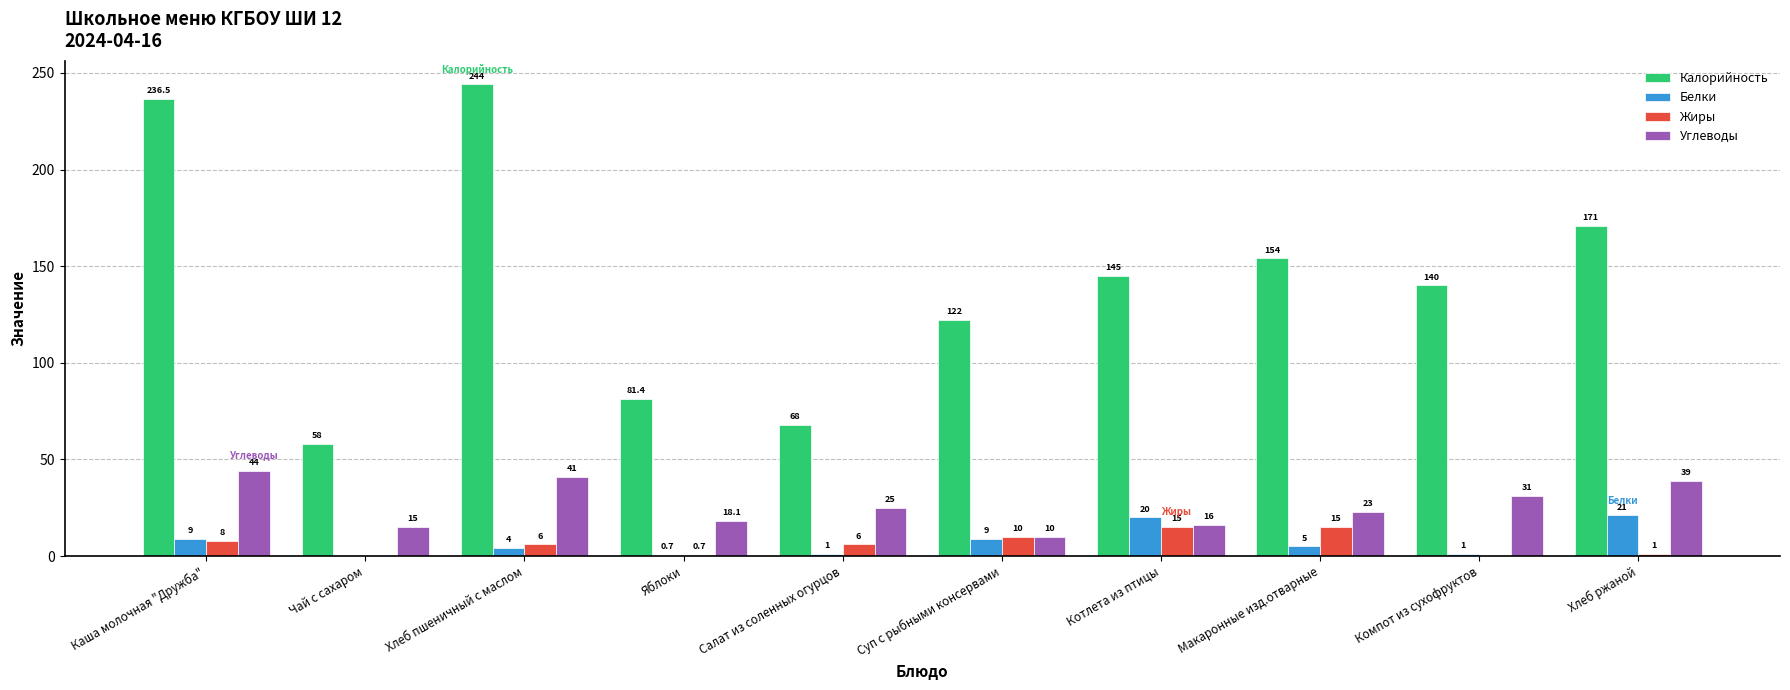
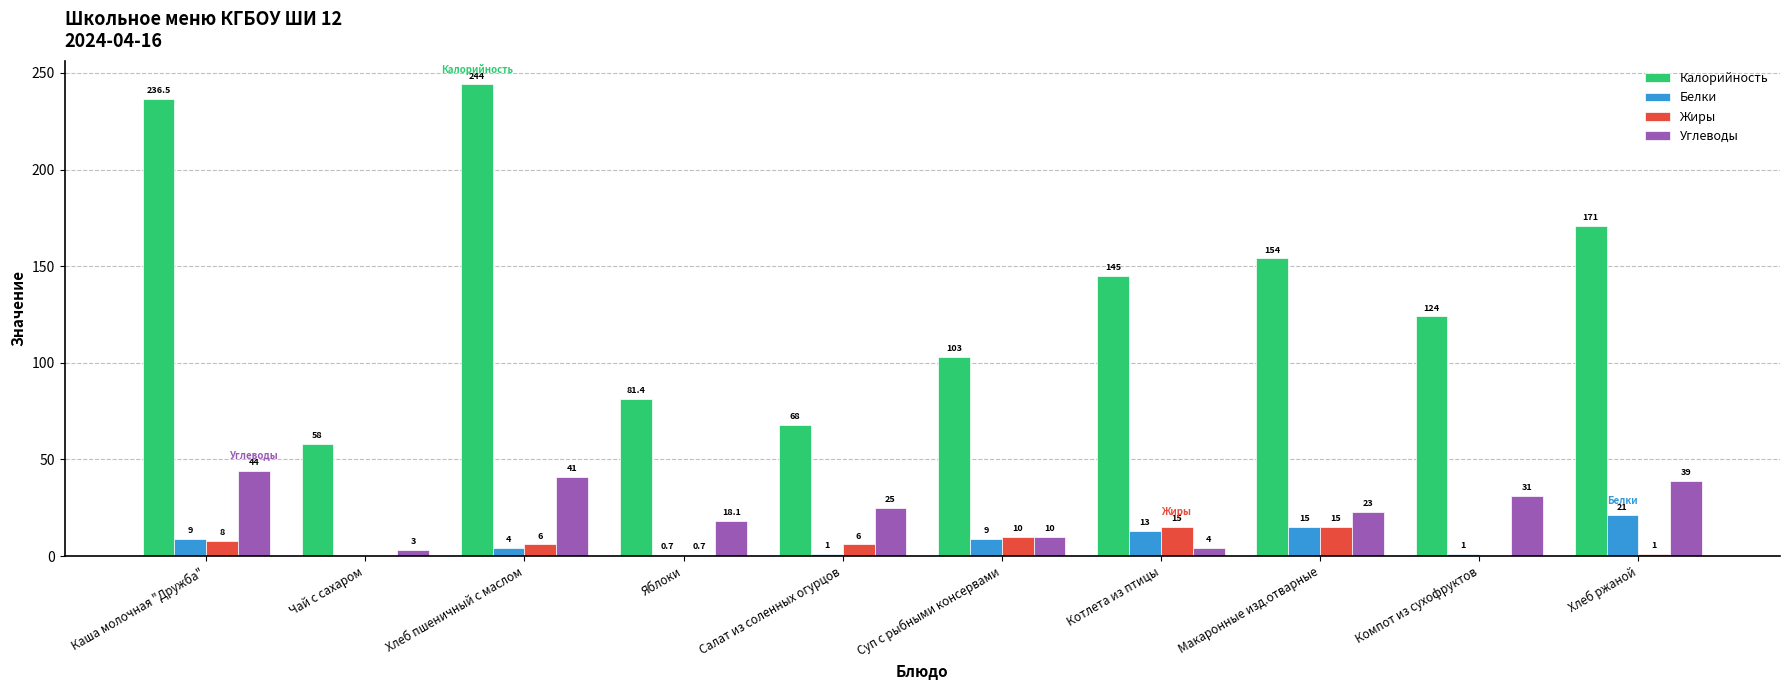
Углеводы, Чай с сахаром: 15 -> 3
Калорийность, Суп с рыбными консервами: 122 -> 103
Белки, Котлета из птицы: 20 -> 13
Углеводы, Котлета из птицы: 16 -> 4
Белки, Макаронные изд.отварные: 5 -> 15
Калорийность, Компот из сухофруктов: 140 -> 124
